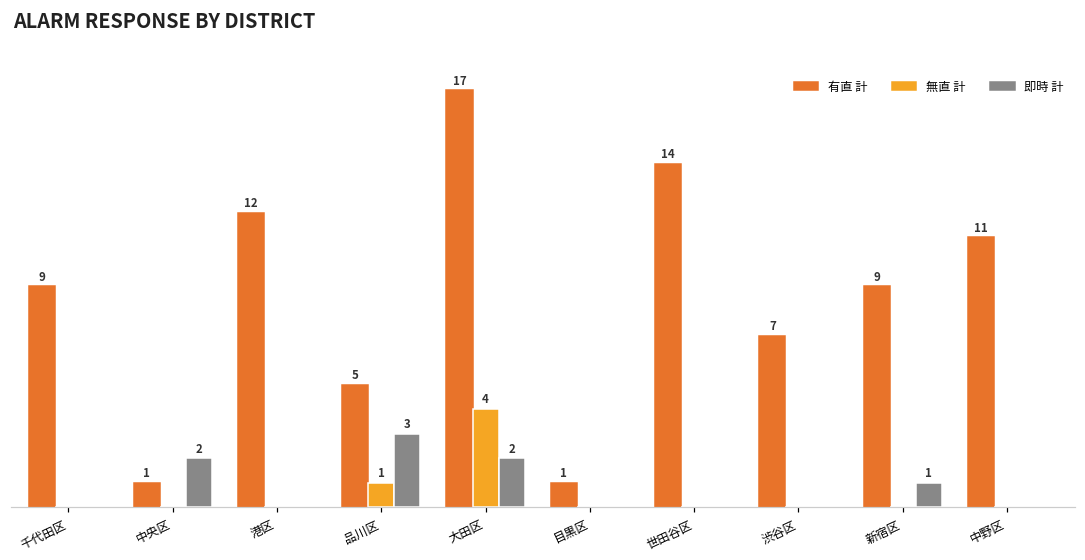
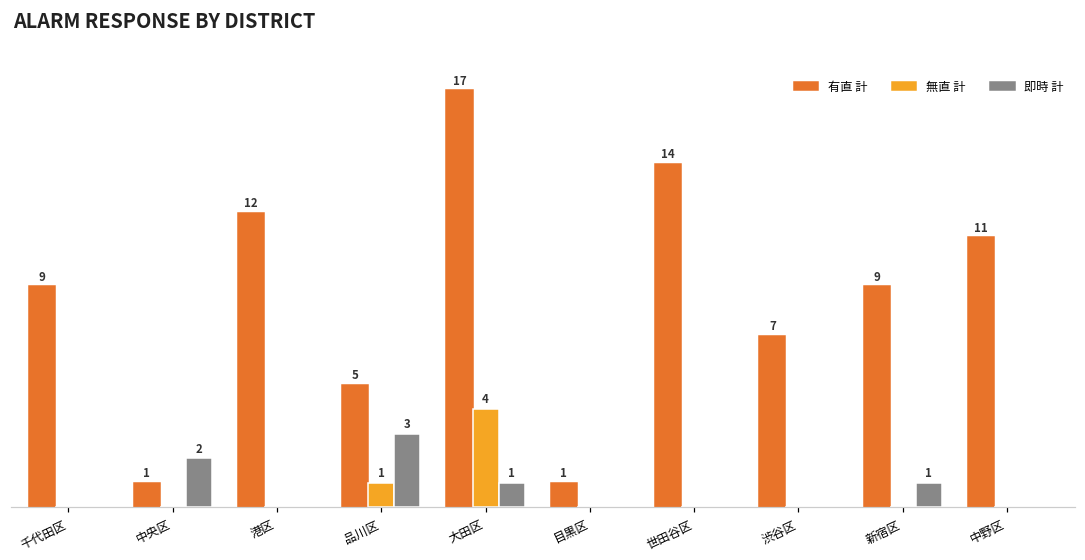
即時 計, 大田区: 2 -> 1
